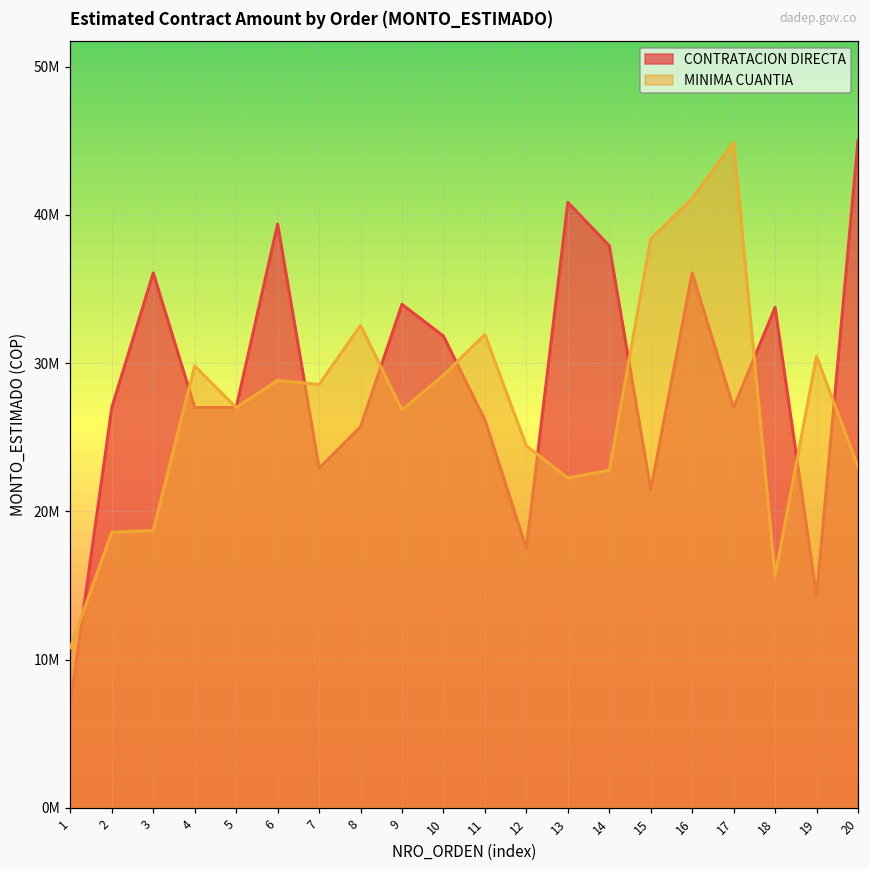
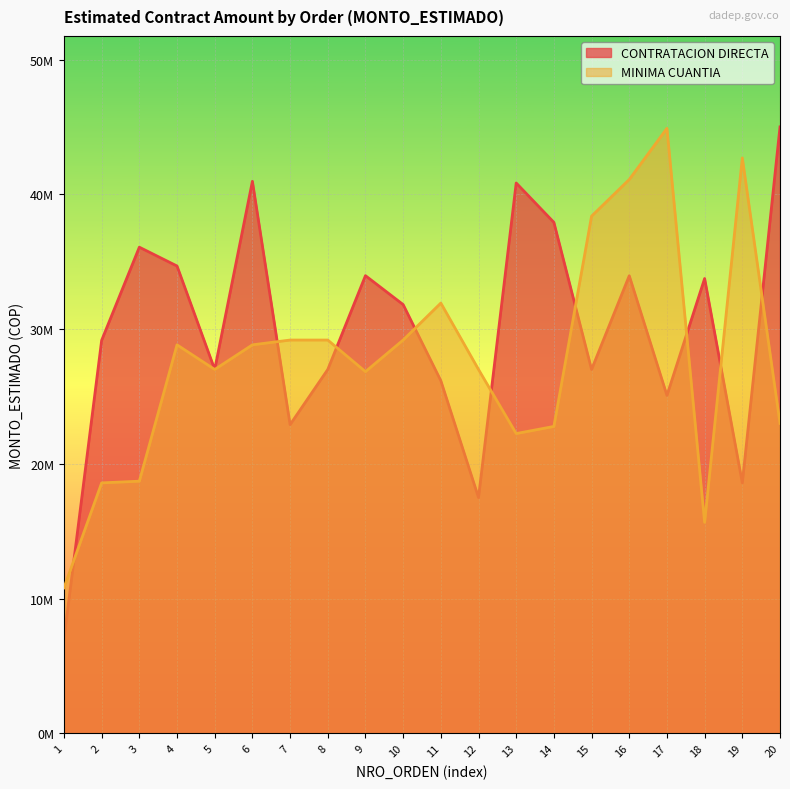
CONTRATACION DIRECTA, 2: 27000000 -> 29200000
CONTRATACION DIRECTA, 4: 27000000 -> 34700000
MINIMA CUANTIA, 4: 29800000 -> 28800000
CONTRATACION DIRECTA, 6: 39400000 -> 41000000
MINIMA CUANTIA, 7: 28600000 -> 29200000
CONTRATACION DIRECTA, 8: 25700000 -> 27000000
MINIMA CUANTIA, 8: 32500000 -> 29200000
MINIMA CUANTIA, 12: 24400000 -> 27000000
CONTRATACION DIRECTA, 15: 21400000 -> 27000000
CONTRATACION DIRECTA, 16: 36100000 -> 34000000
CONTRATACION DIRECTA, 17: 27000000 -> 25100000
CONTRATACION DIRECTA, 19: 14300000 -> 18600000
MINIMA CUANTIA, 19: 30500000 -> 42700000
